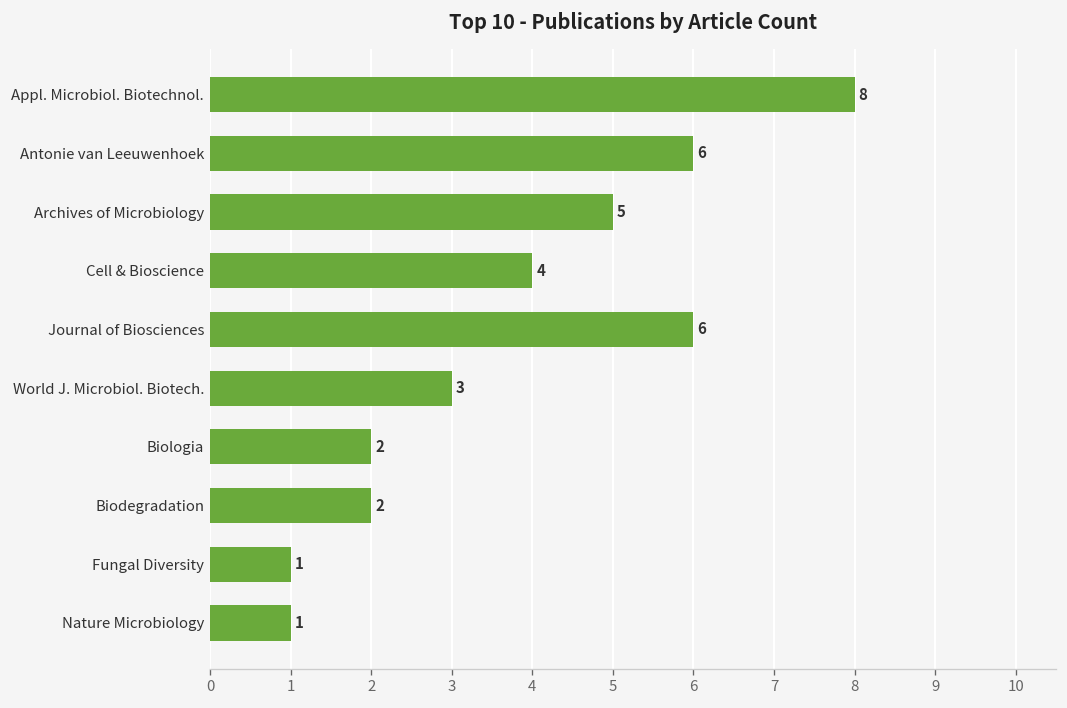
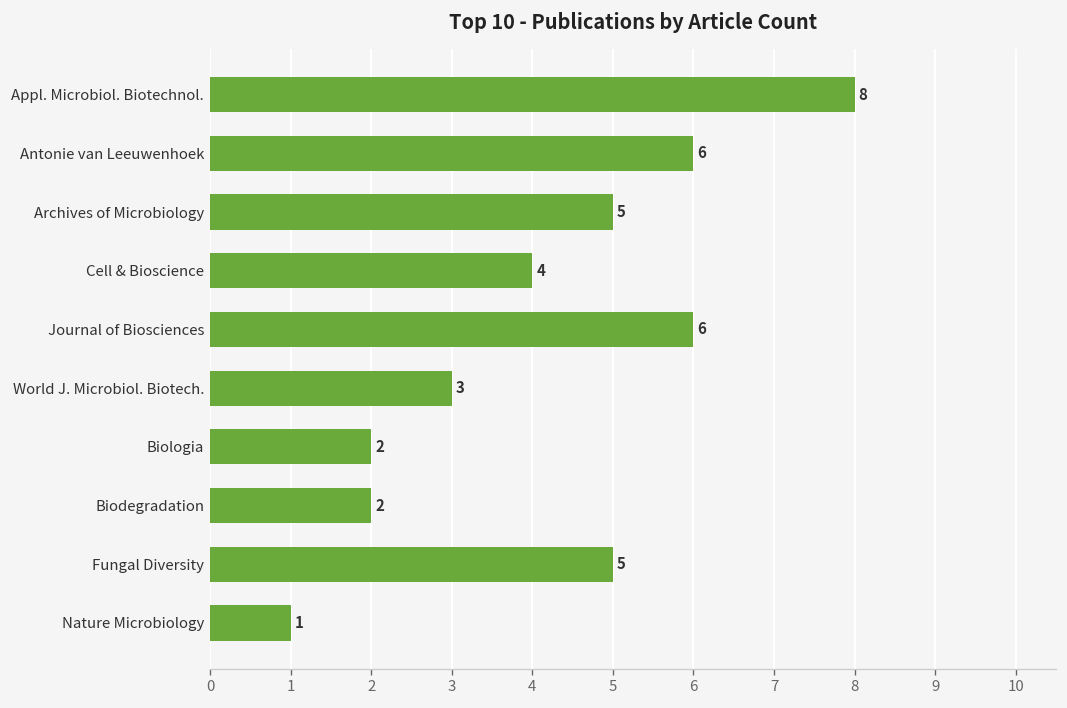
Fungal Diversity: 1 -> 5
